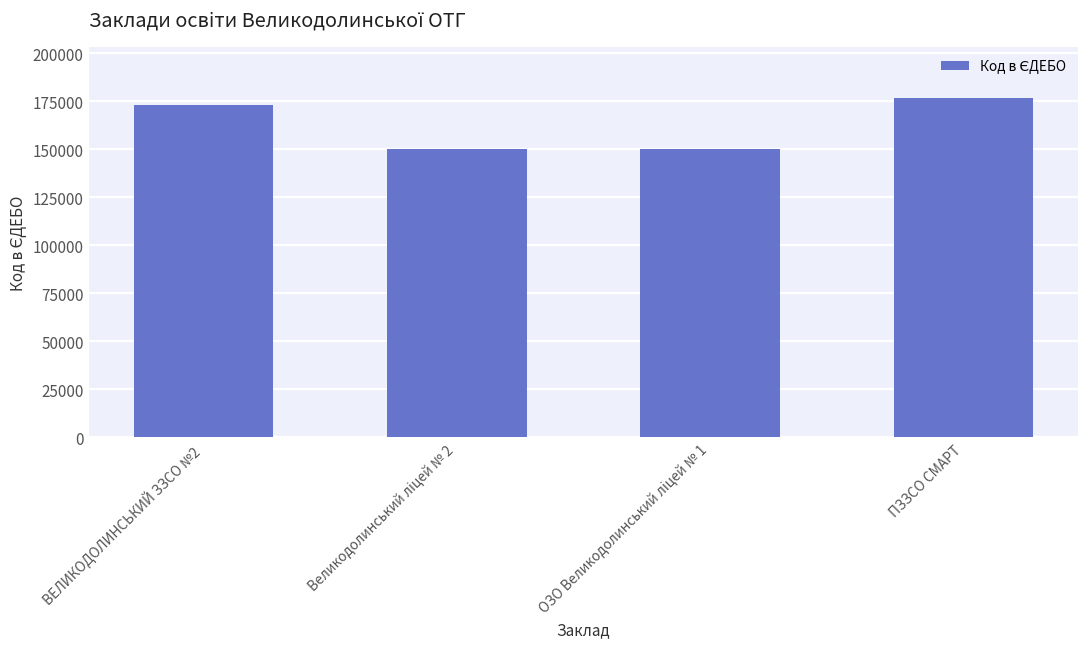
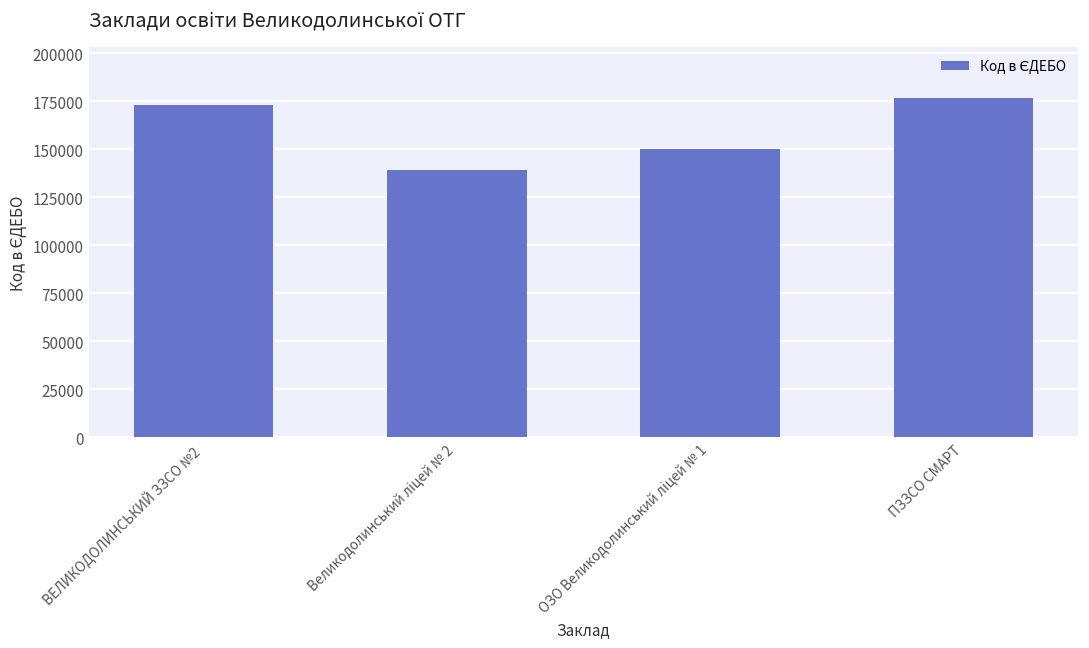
Великодолинський ліцей № 2: 150000 -> 139000
